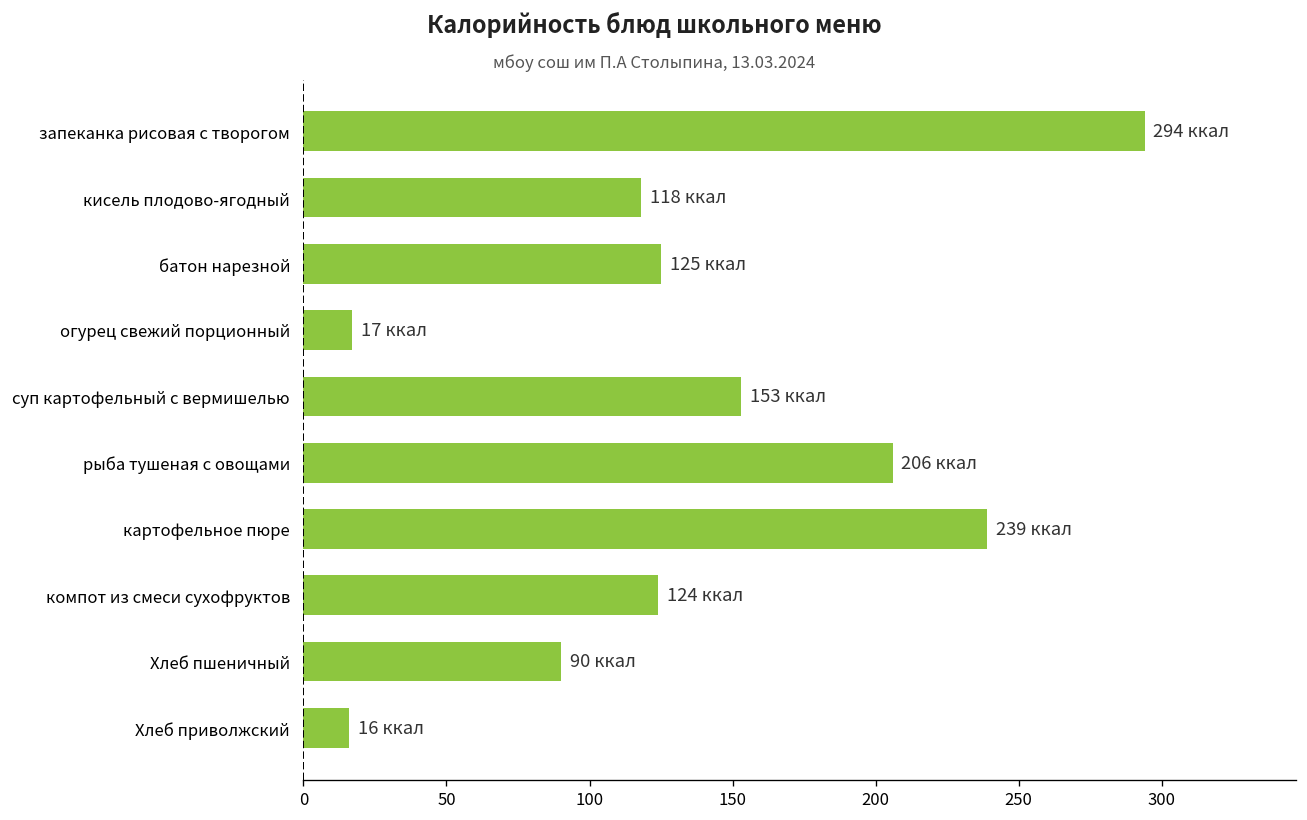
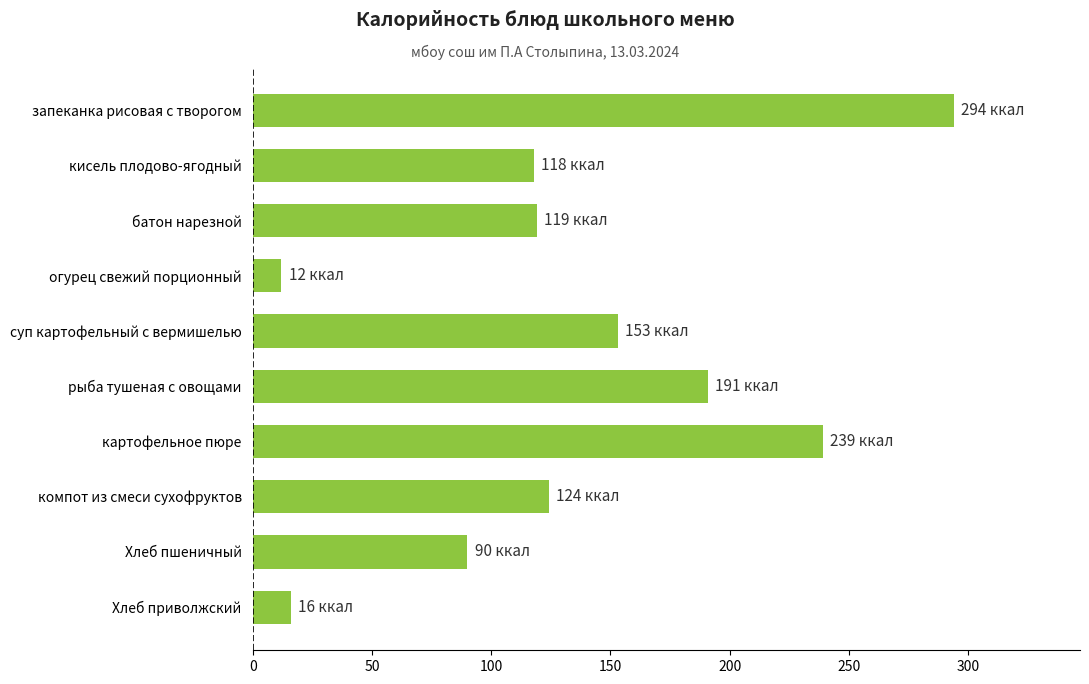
батон нарезной: 125 -> 119
огурец свежий порционный: 17 -> 12
рыба тушеная с овощами: 206 -> 191
